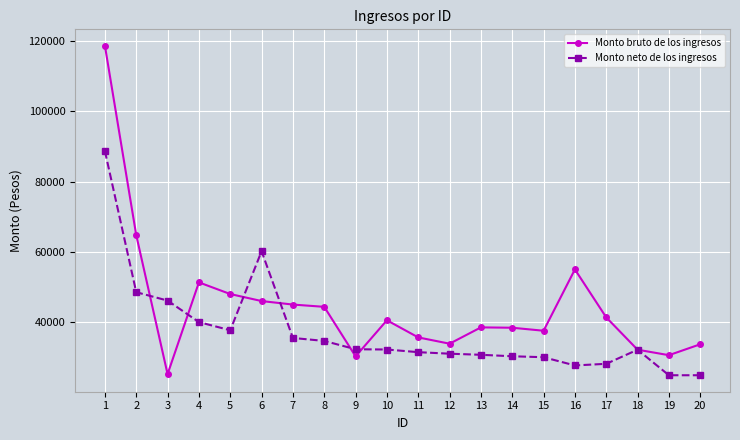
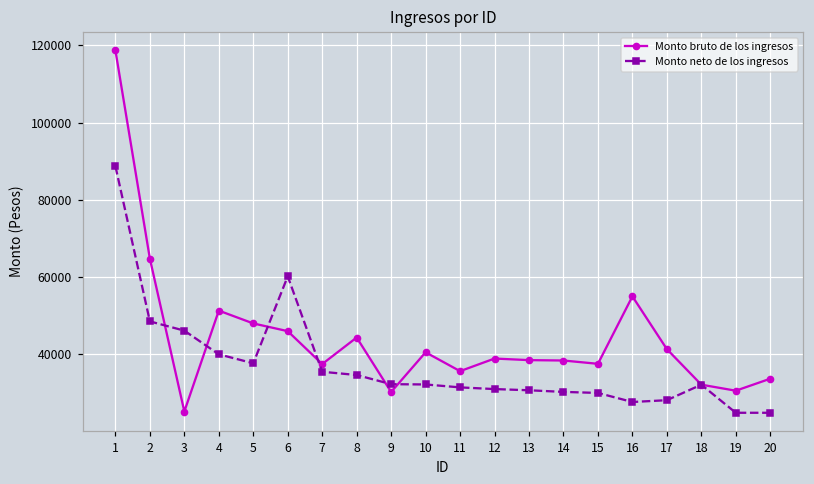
Monto bruto de los ingresos, 7: 45000 -> 37000
Monto bruto de los ingresos, 12: 34000 -> 39000
